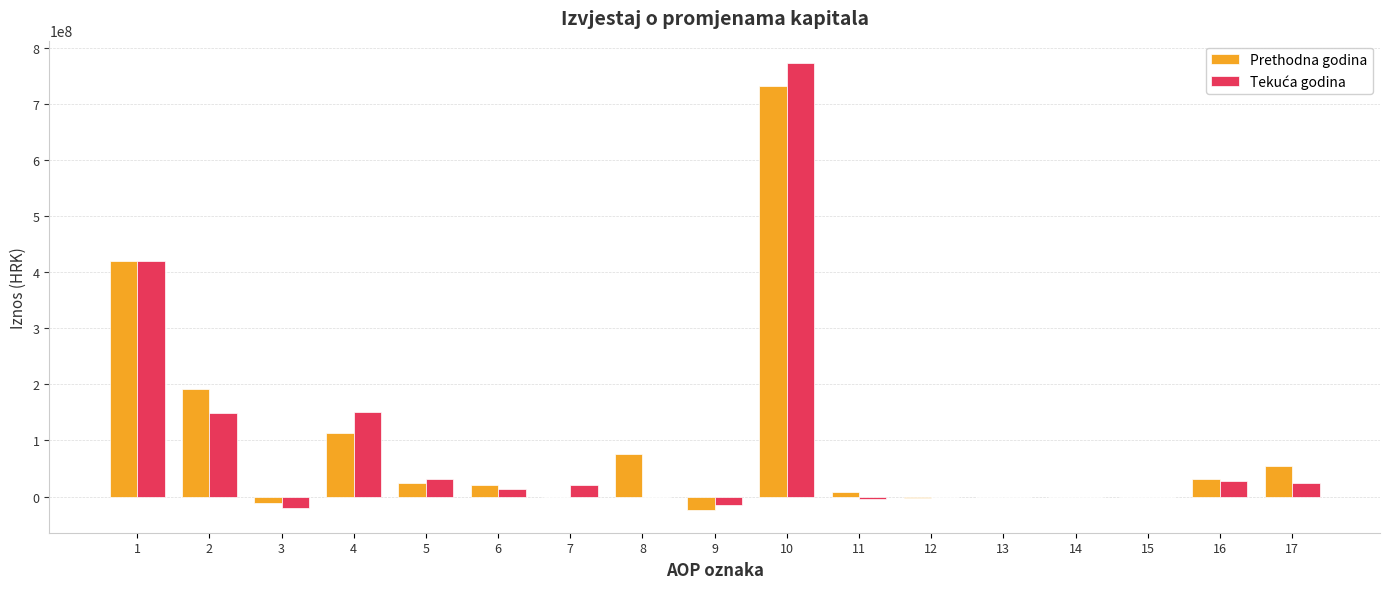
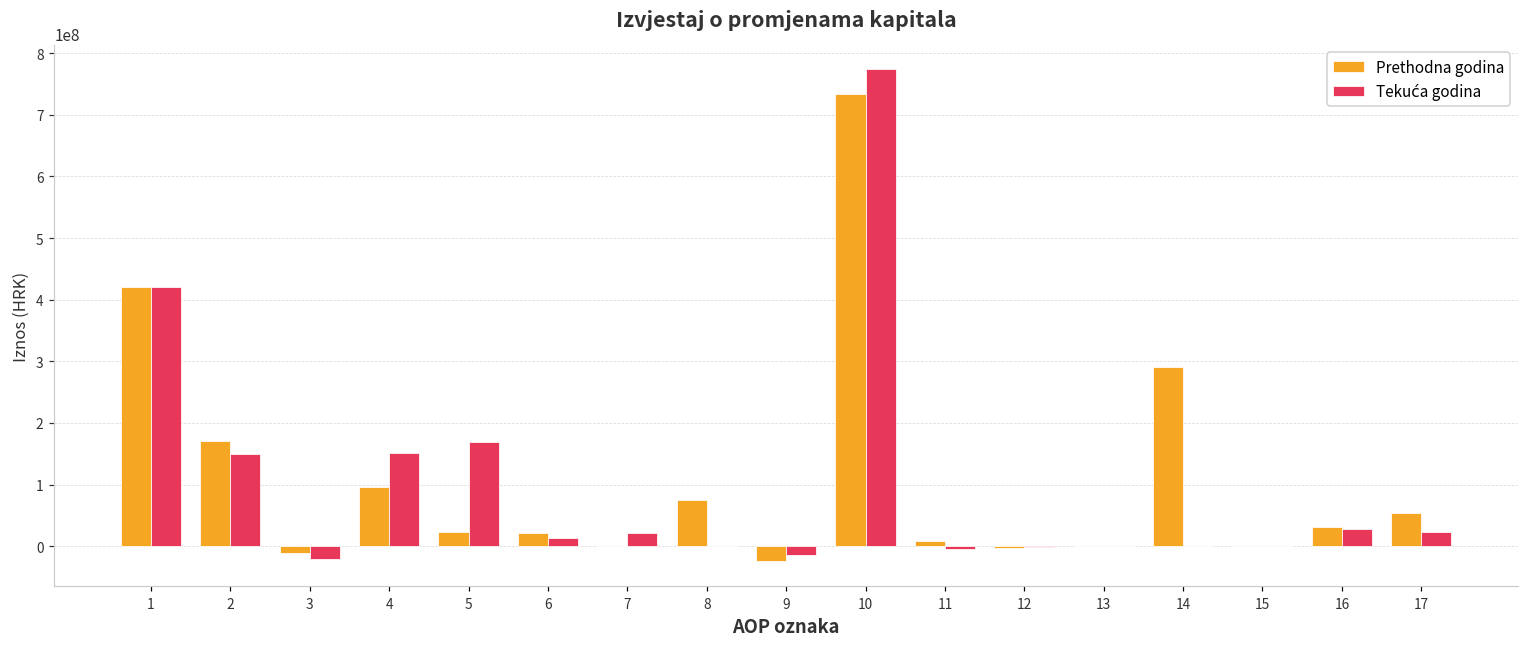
Prethodna godina, 2: 190000000 -> 170000000
Prethodna godina, 4: 110000000 -> 100000000
Tekuća godina, 5: 30000000 -> 170000000
Prethodna godina, 14: 0 -> 290000000
